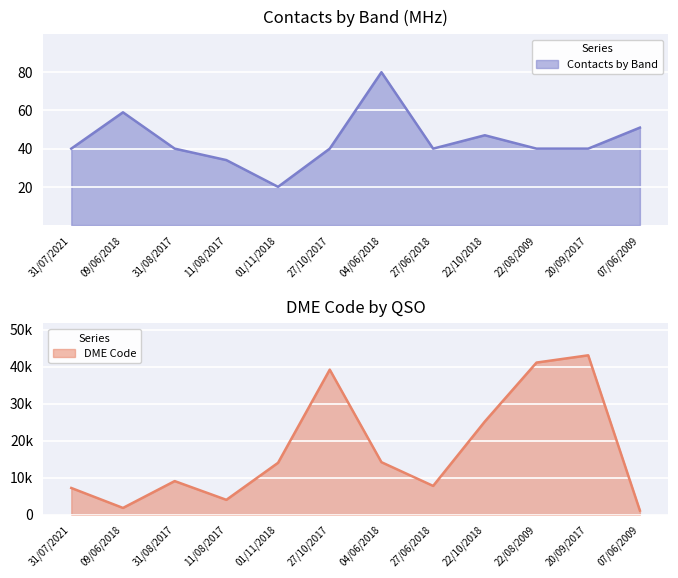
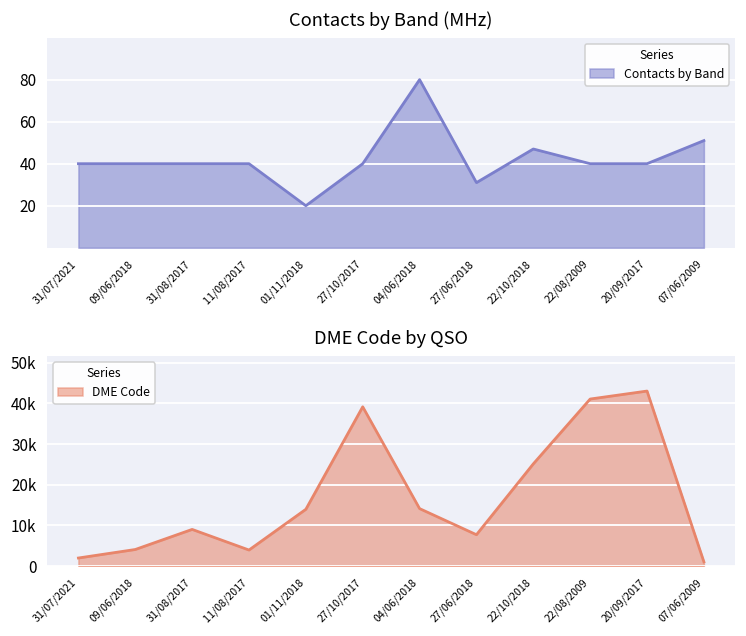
Contacts by Band (MHz), 09/06/2018: 59 -> 40
Contacts by Band (MHz), 11/08/2017: 34 -> 40
Contacts by Band (MHz), 27/06/2018: 40 -> 31
DME Code by QSO, 31/07/2021: 7000 -> 2000
DME Code by QSO, 09/06/2018: 2000 -> 4000
